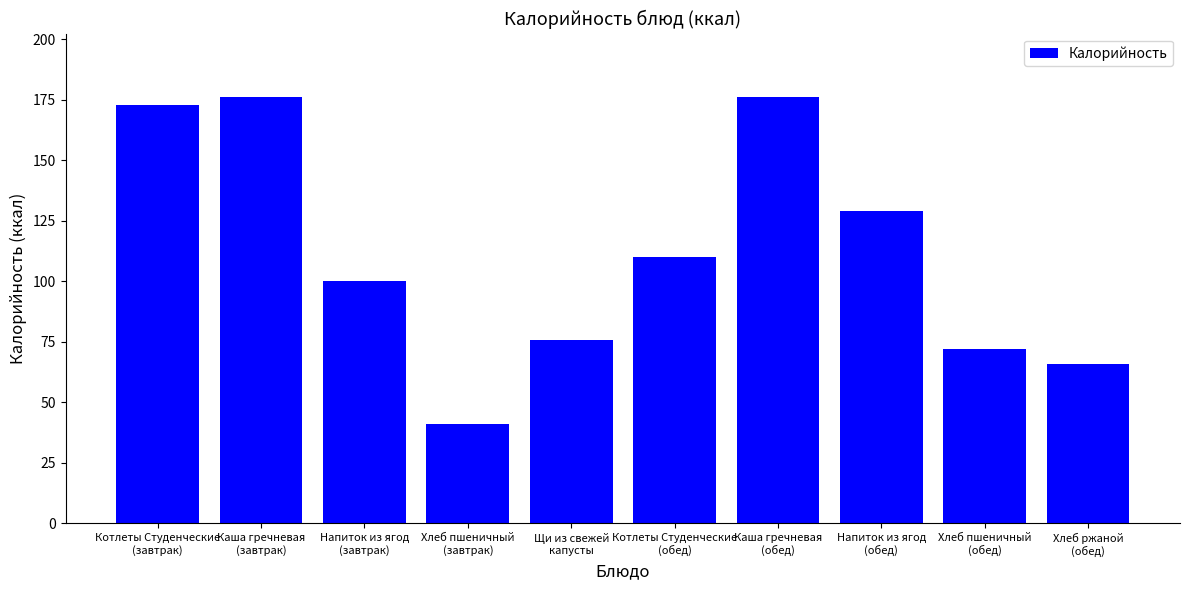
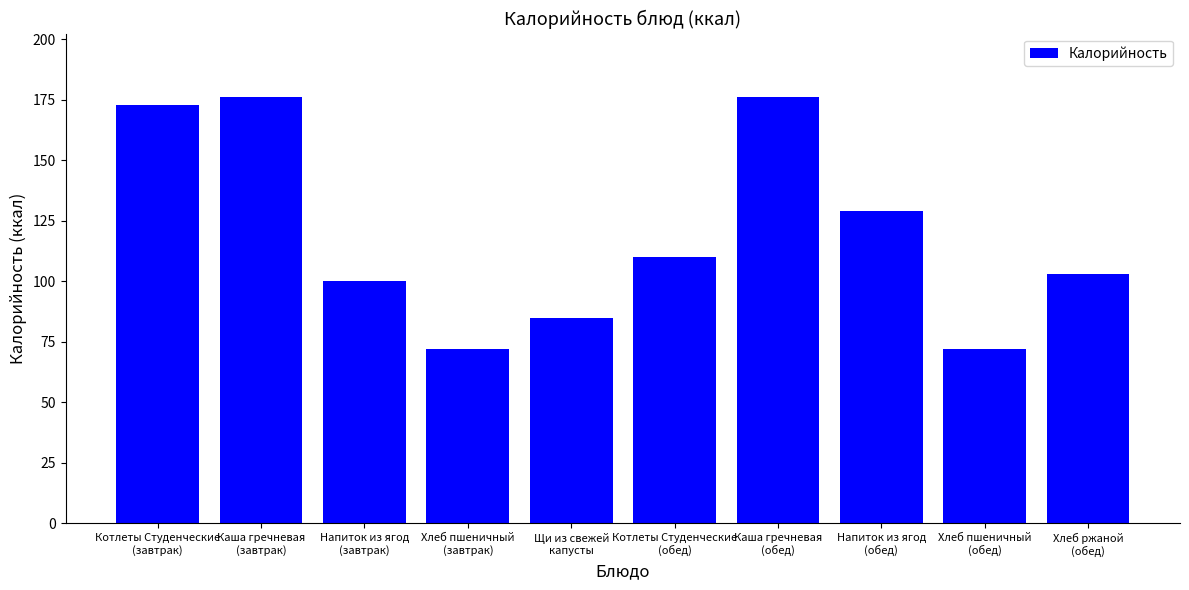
Хлеб пшеничный (завтрак): 41 -> 72
Щи из свежей капусты: 76 -> 85
Хлеб ржаной (обед): 66 -> 103
